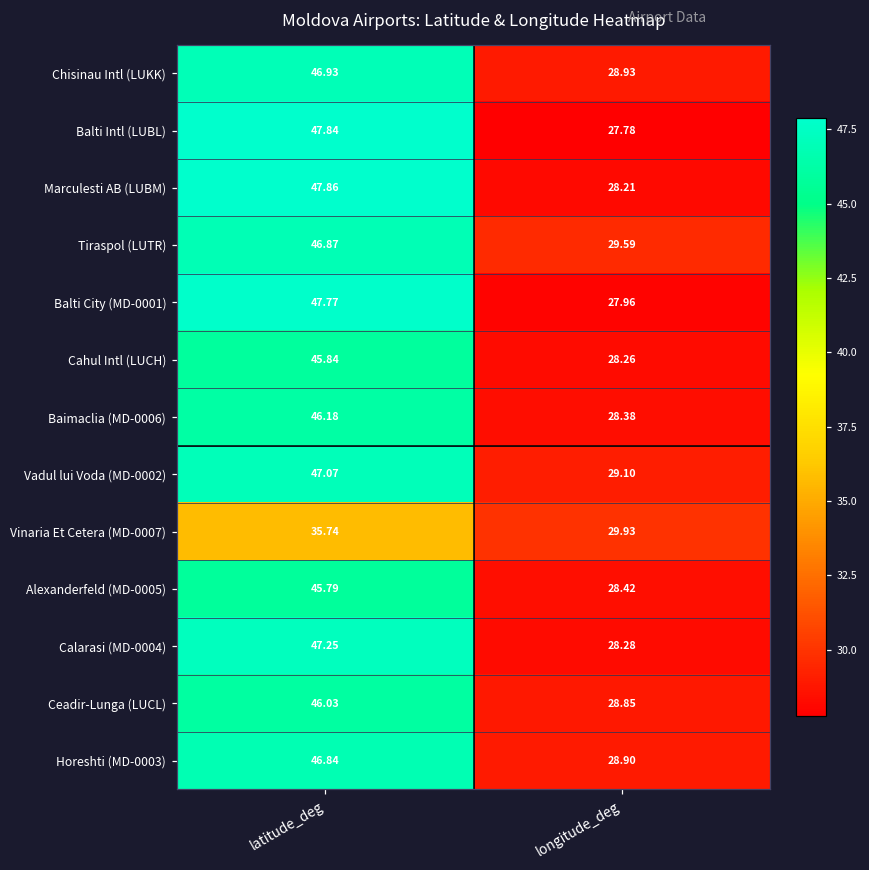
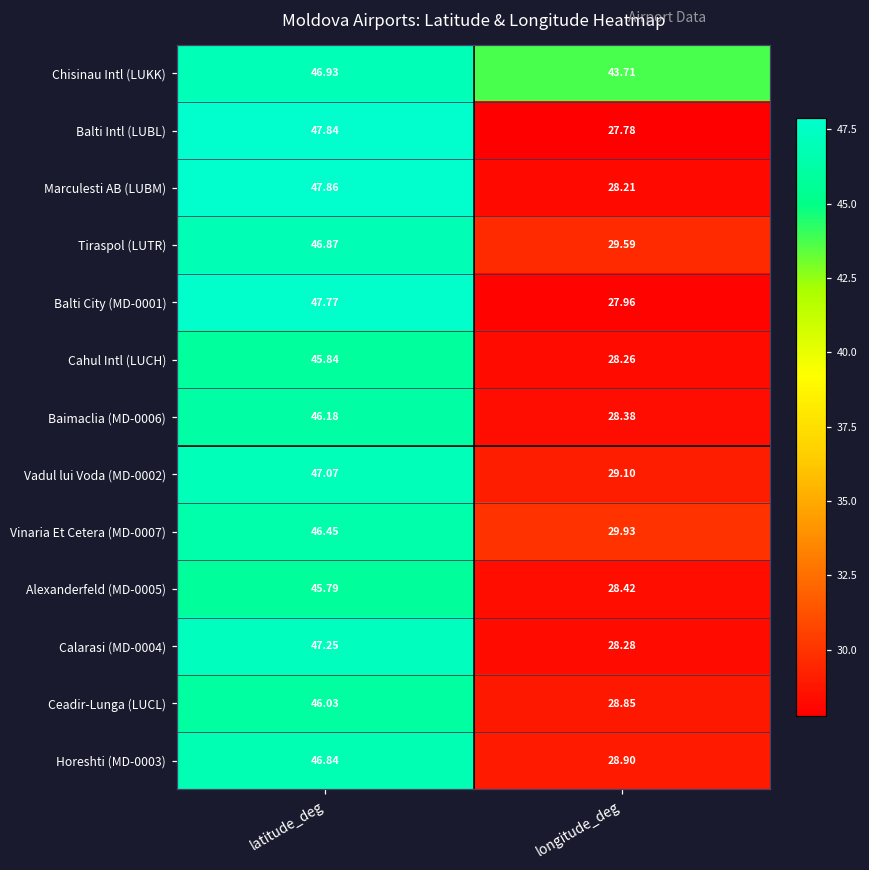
Chisinau Intl (LUKK), longitude_deg: 28.93 -> 43.71
Vinaria Et Cetera (MD-0007), latitude_deg: 35.74 -> 46.45
